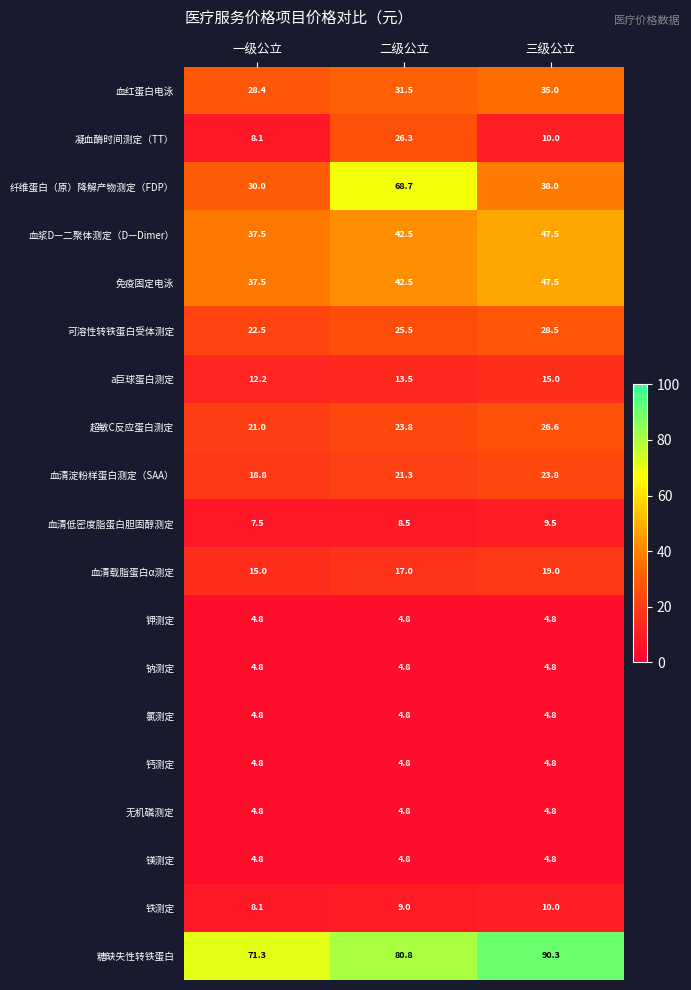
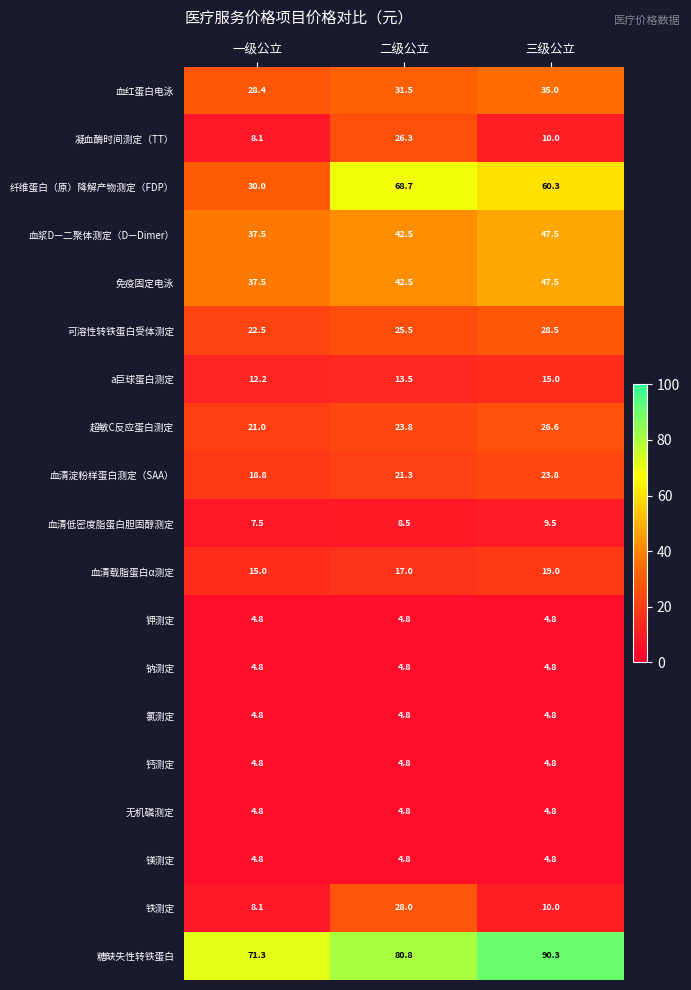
纤维蛋白（原）降解产物测定（FDP）, 三级公立: 38.0 -> 60.3
铁测定, 二级公立: 9.0 -> 28.0
